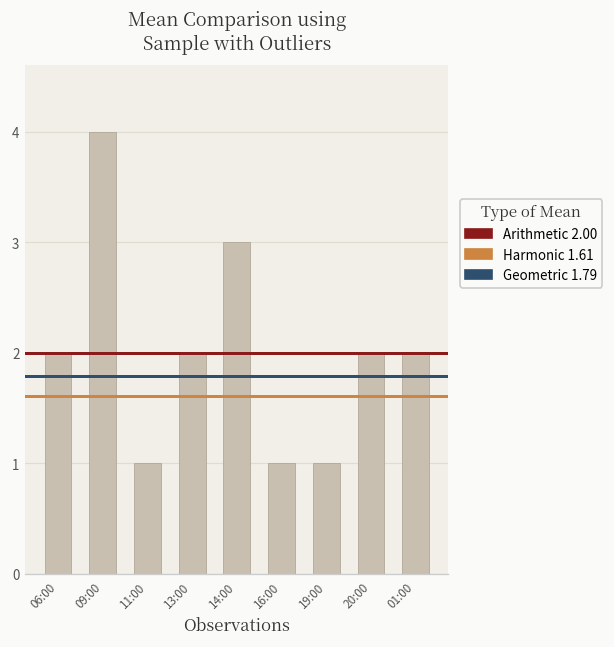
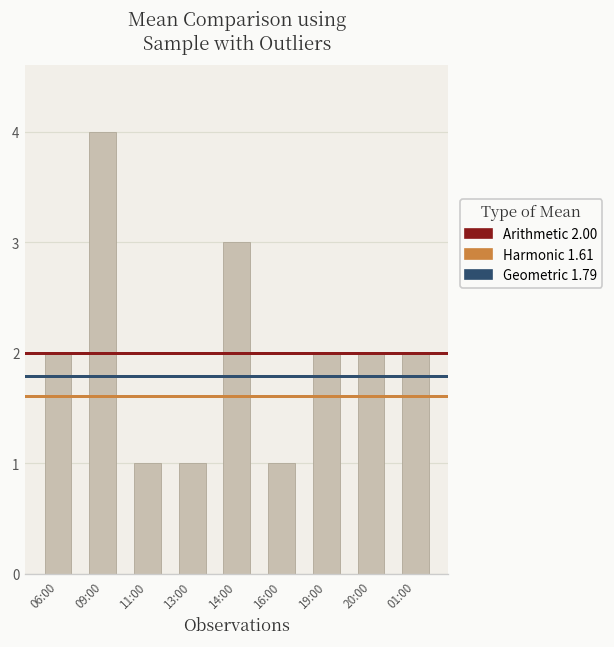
13:00: 2 -> 1
19:00: 1 -> 2
